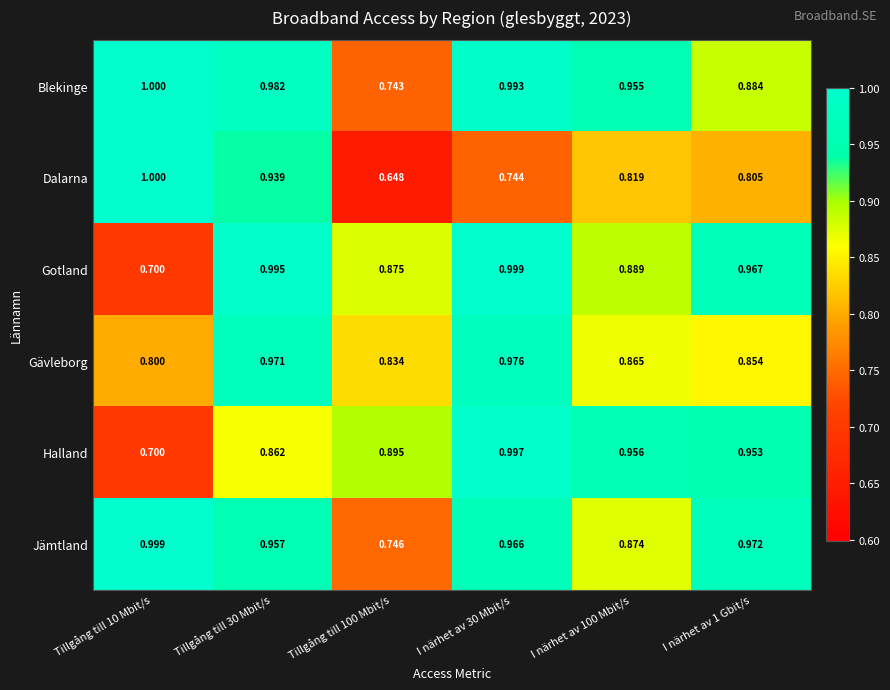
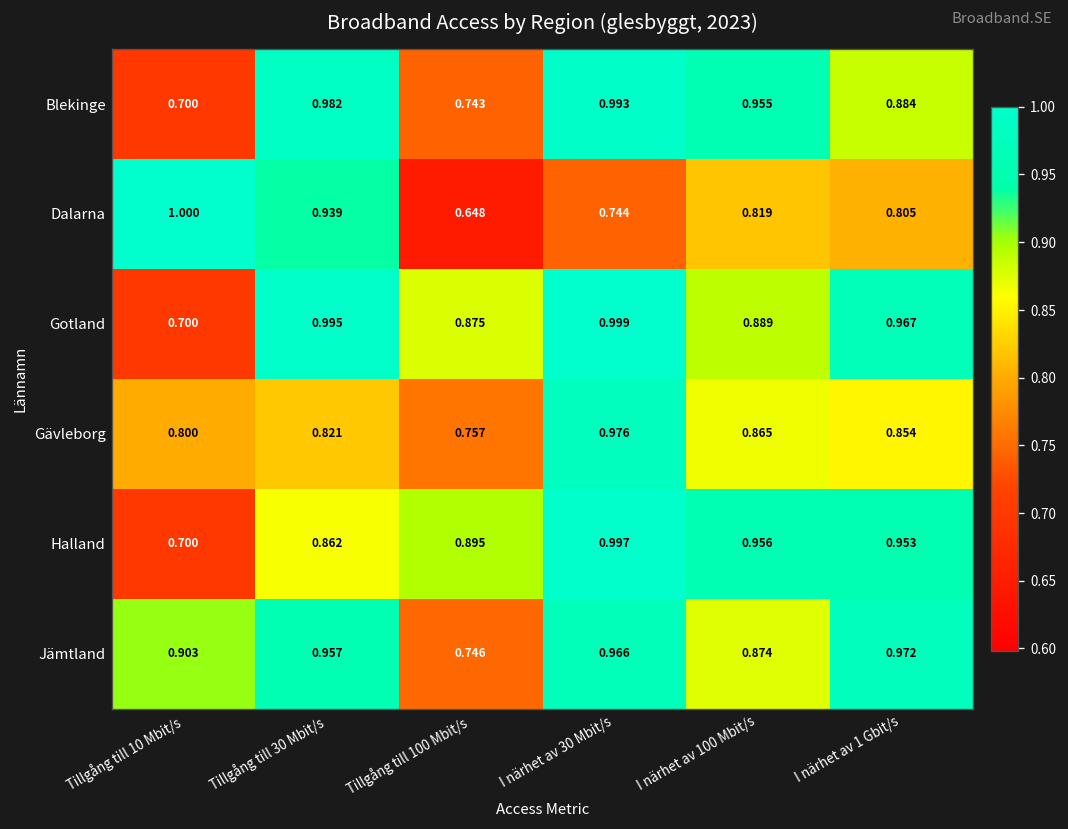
Blekinge, Tillgång till 10 Mbit/s: 1.000 -> 0.700
Gävleborg, Tillgång till 30 Mbit/s: 0.971 -> 0.821
Gävleborg, Tillgång till 100 Mbit/s: 0.834 -> 0.757
Jämtland, Tillgång till 10 Mbit/s: 0.999 -> 0.903
